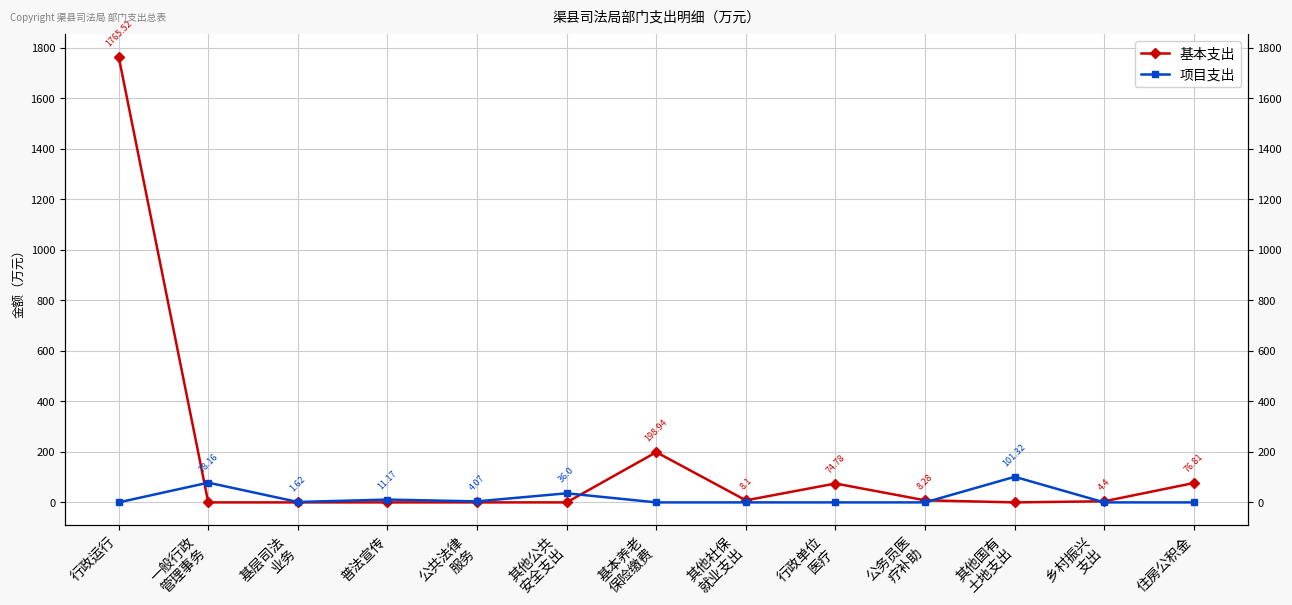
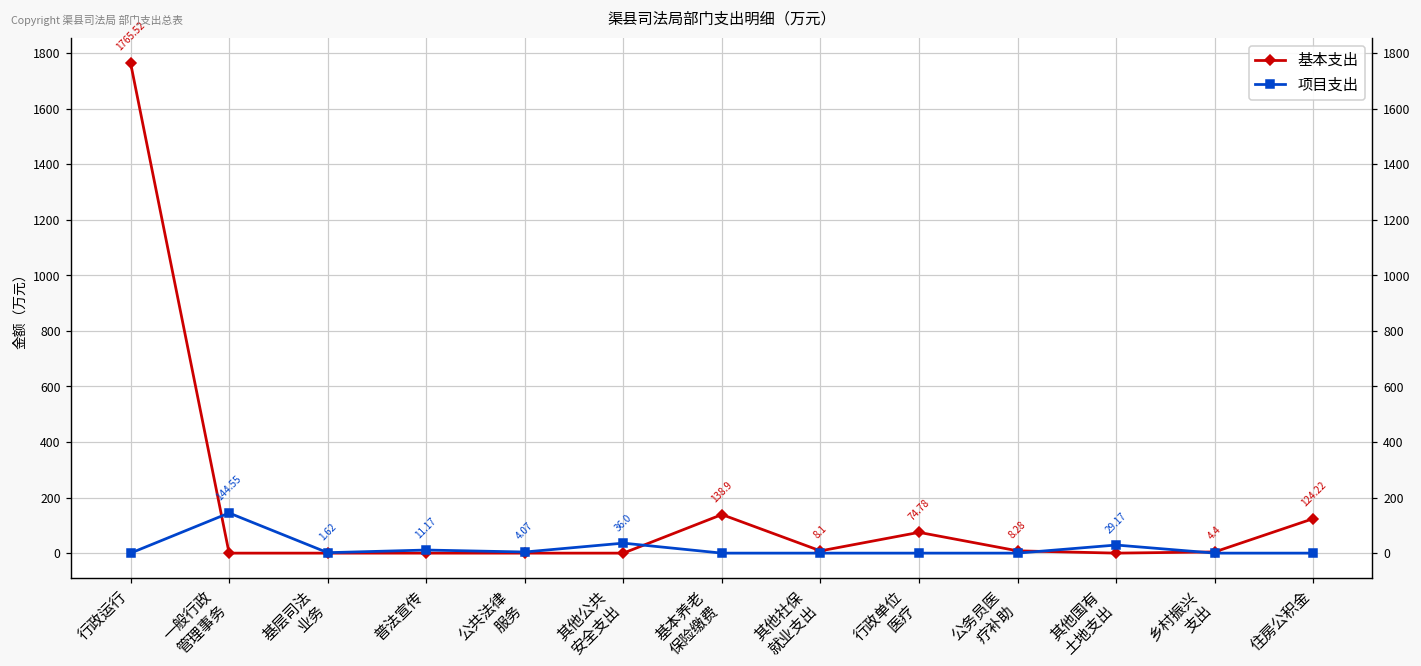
项目支出, 一般行政 管理事务: 78.16 -> 144.55
基本支出, 基本养老 保险缴费: 198.94 -> 138.9
项目支出, 其他国有 土地支出: 101.32 -> 29.17
基本支出, 住房公积金: 76.81 -> 124.22
